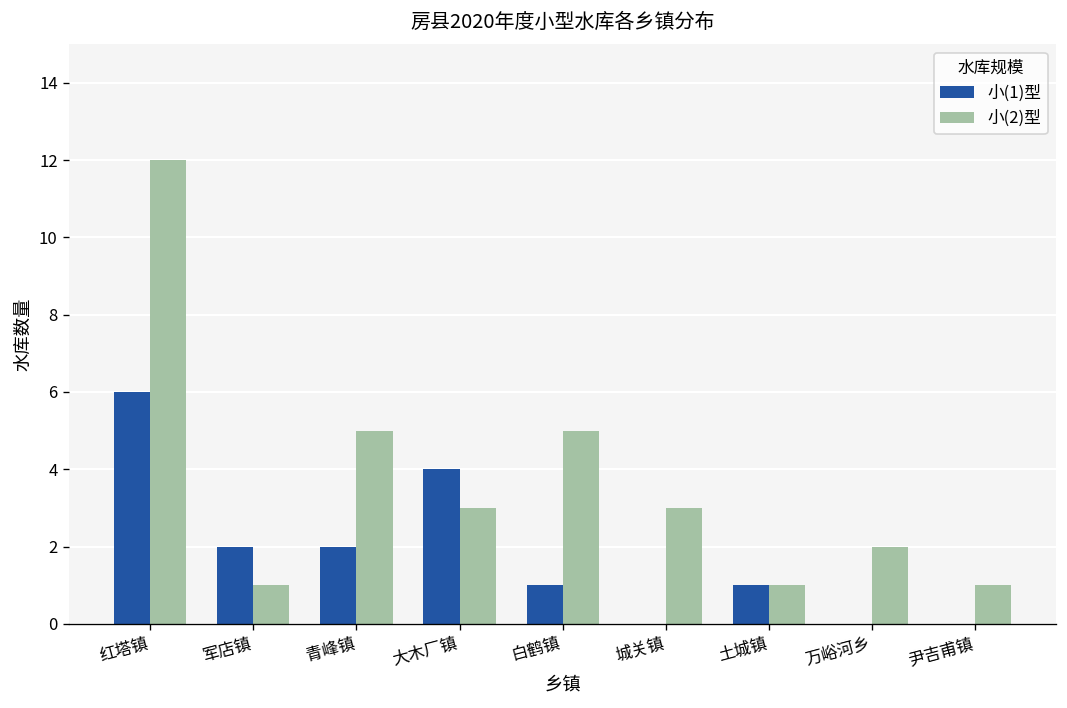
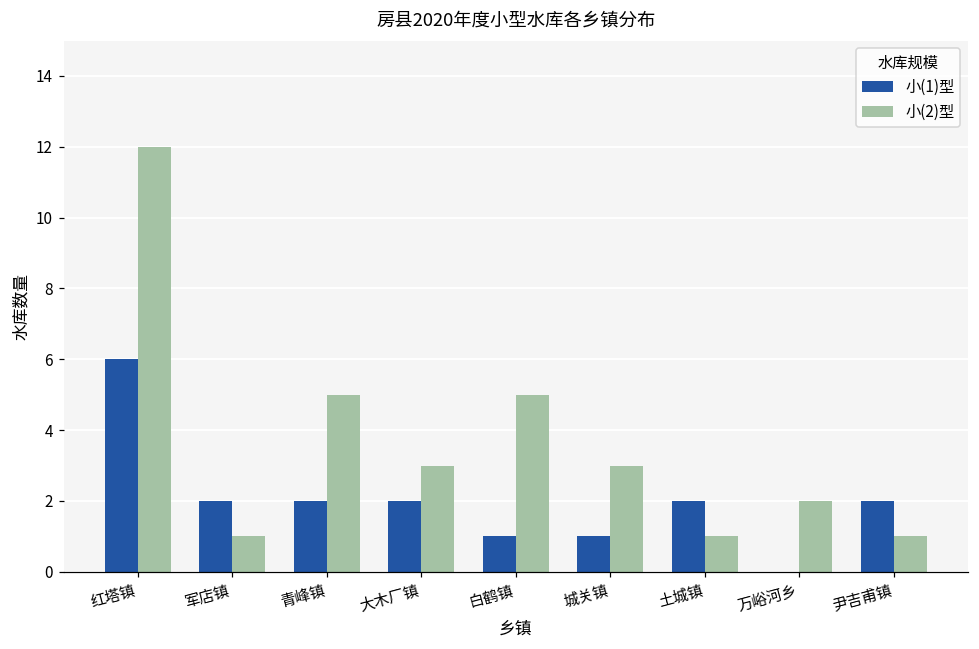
小(1)型, 大木厂镇: 4 -> 2
小(1)型, 城关镇: 0 -> 1
小(1)型, 土城镇: 1 -> 2
小(1)型, 尹吉甫镇: 0 -> 2
